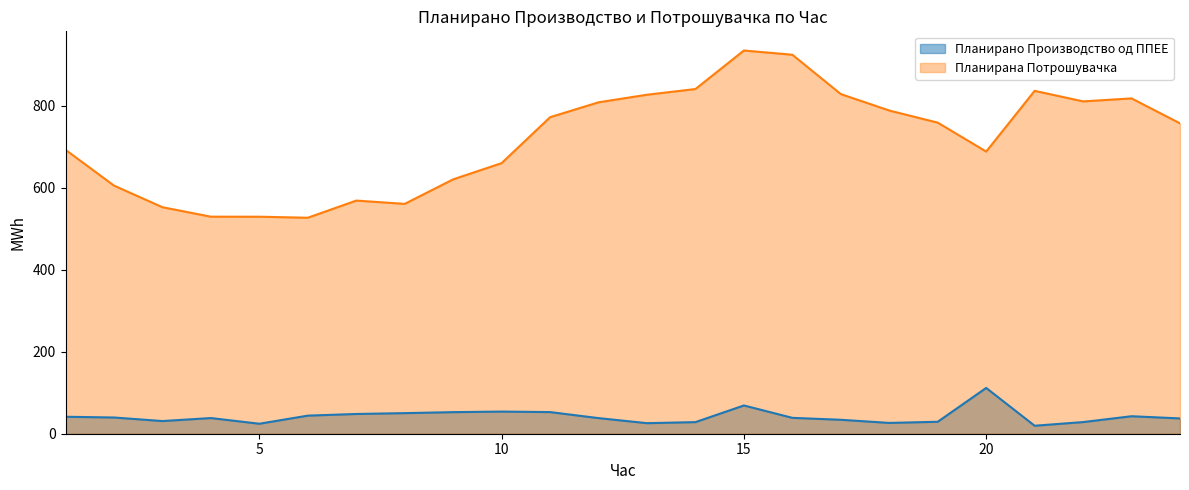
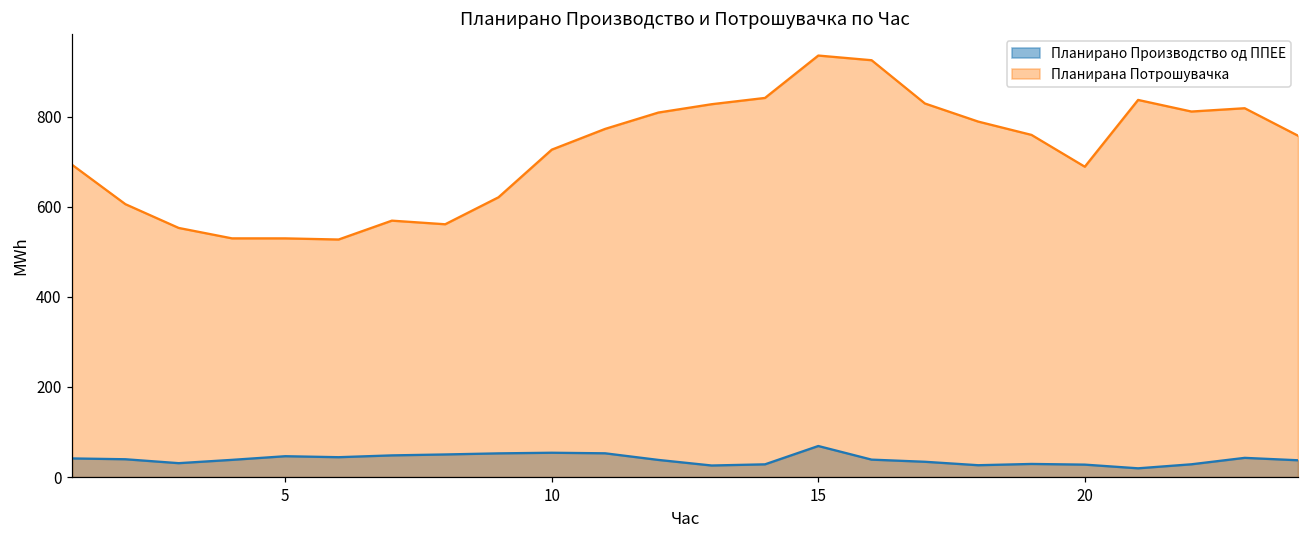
Планирано Производство од ППЕЕ, 5: 20 -> 50
Планирана Потрошувачка, 10: 660 -> 730
Планирано Производство од ППЕЕ, 20: 110 -> 30
